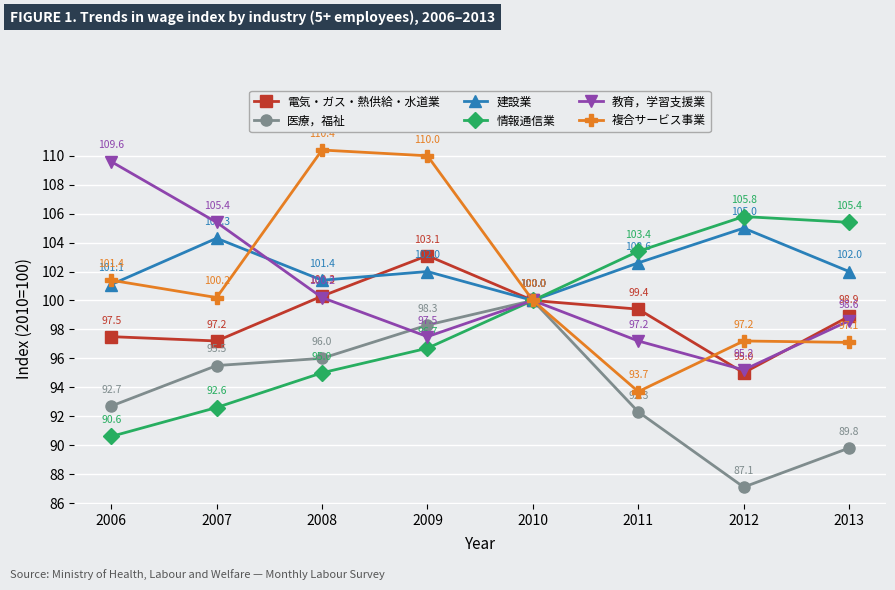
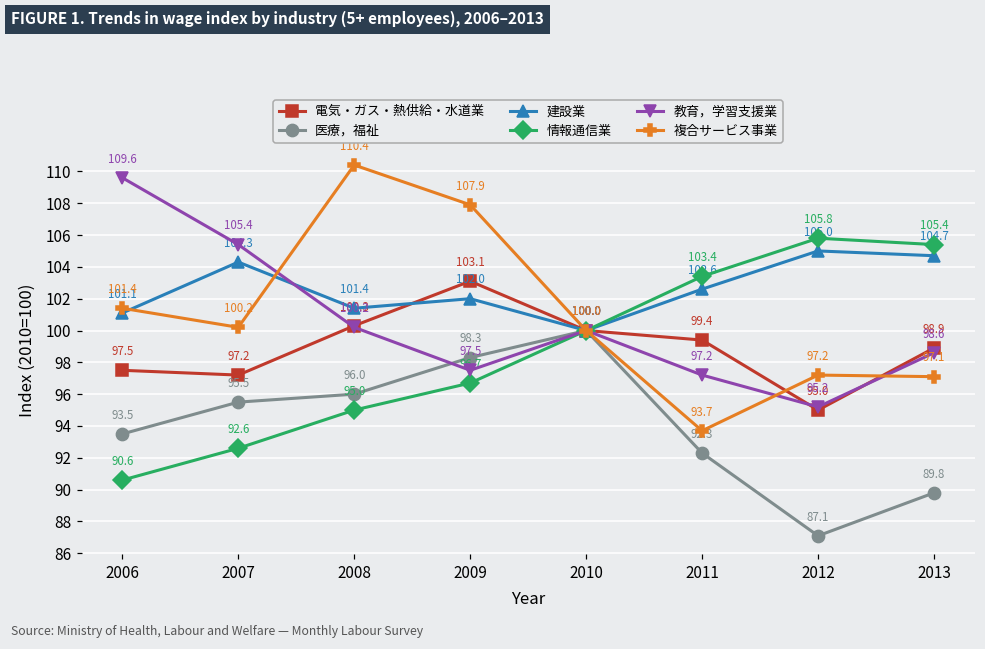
医療，福祉, 2006: 92.7 -> 93.5
複合サービス事業, 2009: 110.0 -> 107.9
建設業, 2013: 102.0 -> 104.7
